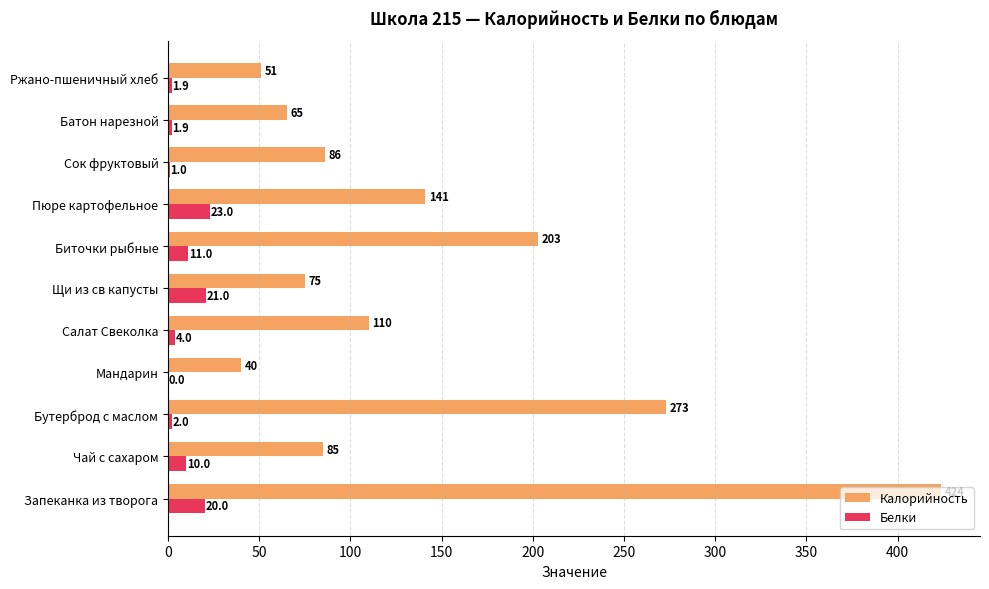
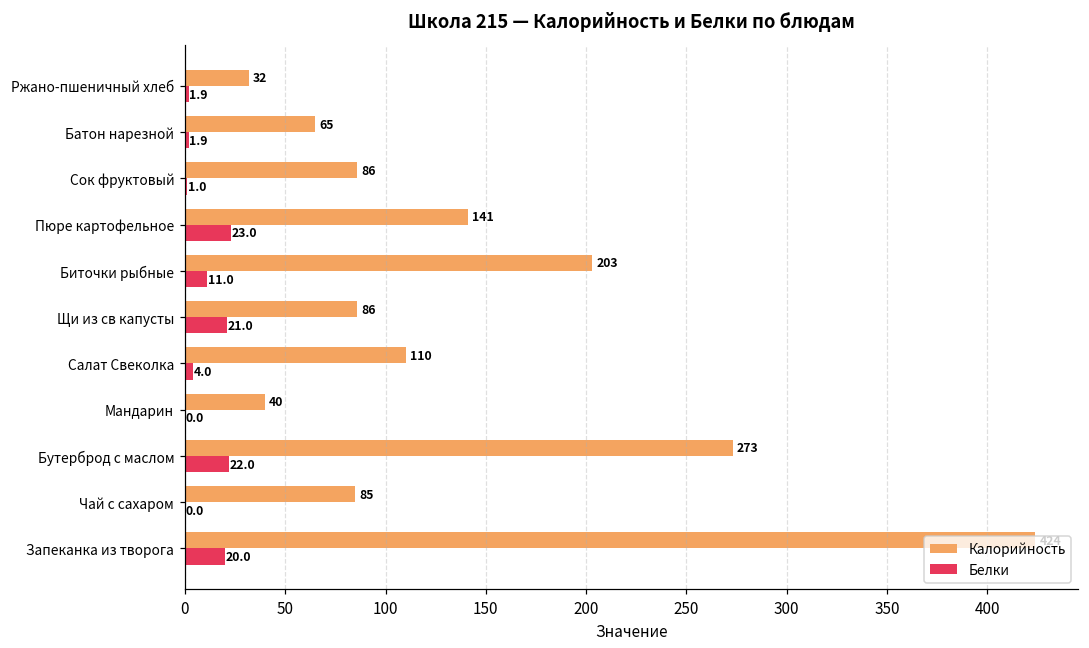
Калорийность, Ржано-пшеничный хлеб: 51 -> 32
Калорийность, Щи из св капусты: 75 -> 86
Белки, Бутерброд с маслом: 2.0 -> 22.0
Белки, Чай с сахаром: 10.0 -> 0.0
